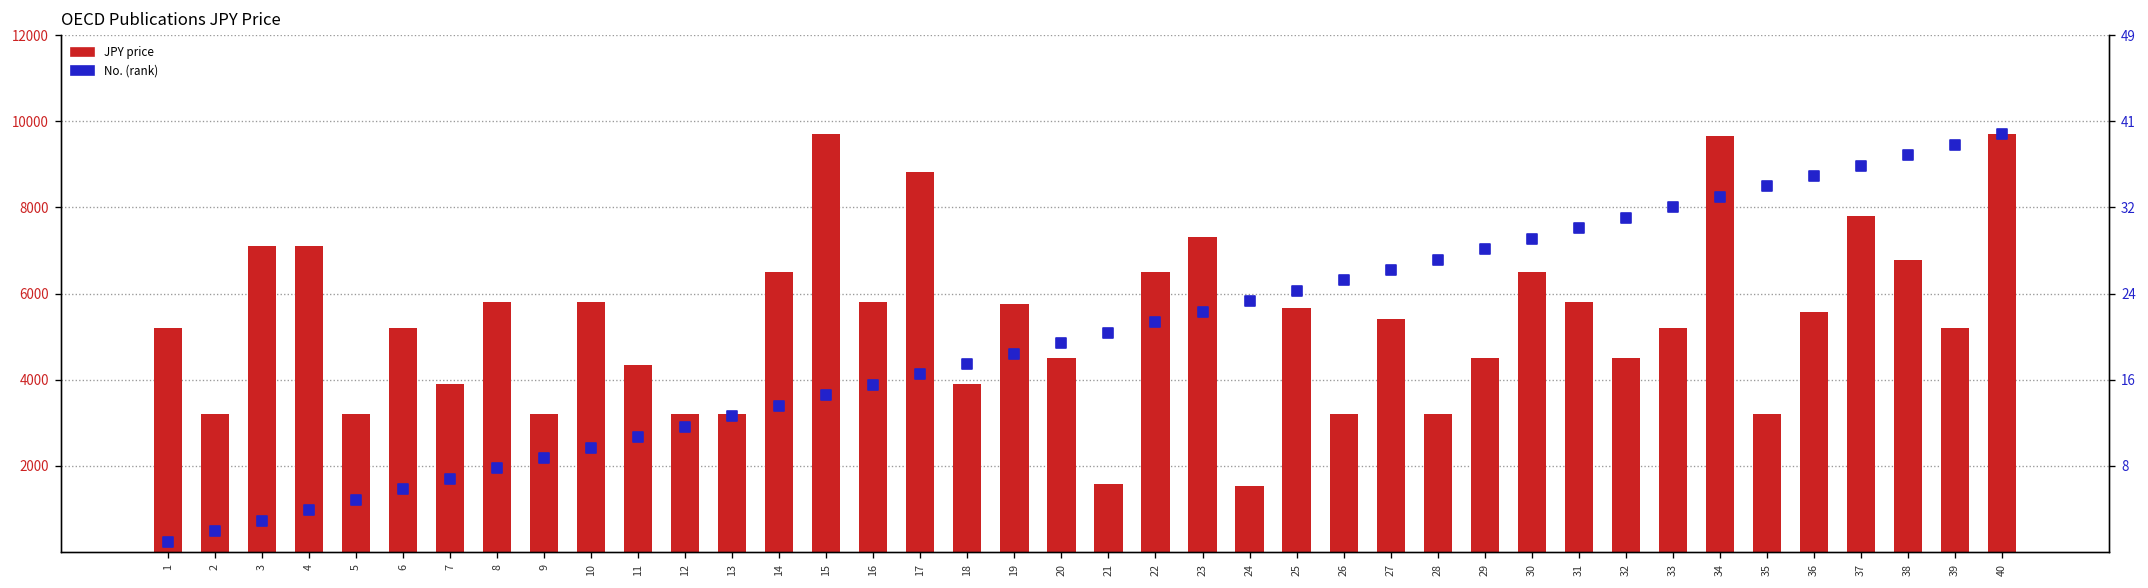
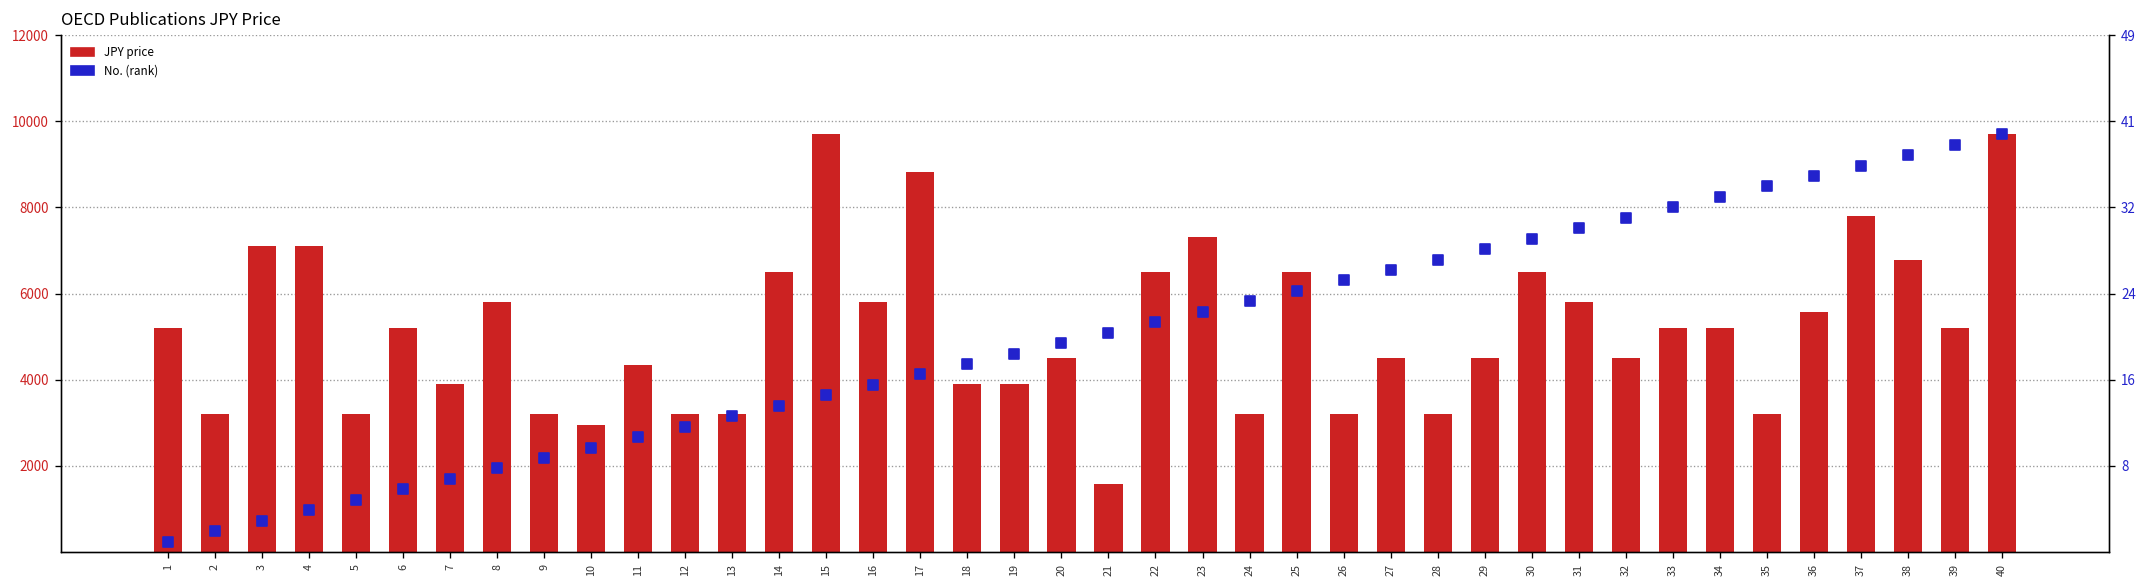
JPY price, 10: 5800 -> 3000
JPY price, 19: 5800 -> 3900
JPY price, 24: 1500 -> 3200
JPY price, 25: 5700 -> 6500
JPY price, 27: 5400 -> 4500
JPY price, 34: 9700 -> 5200
